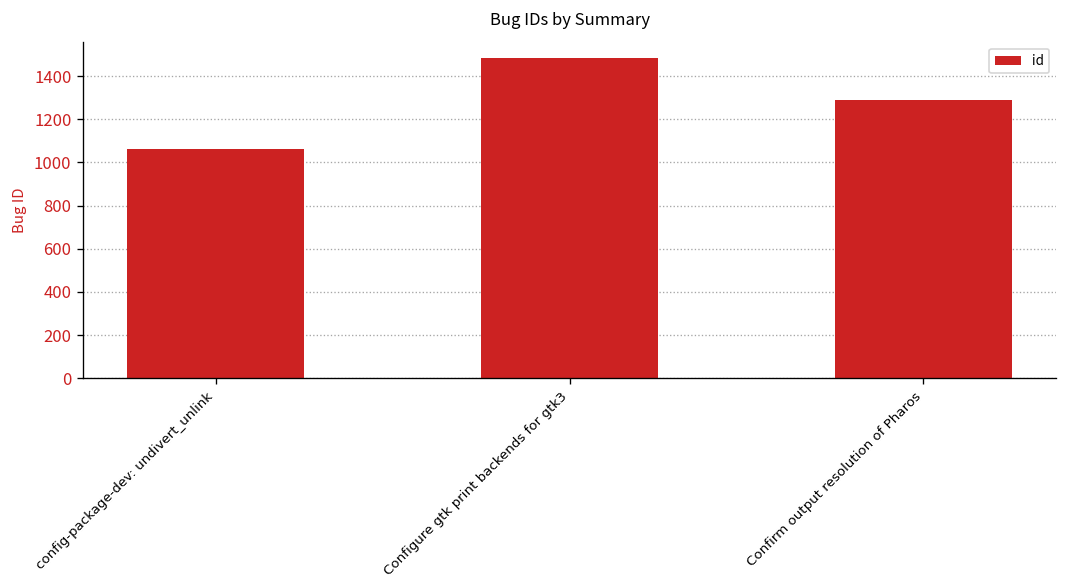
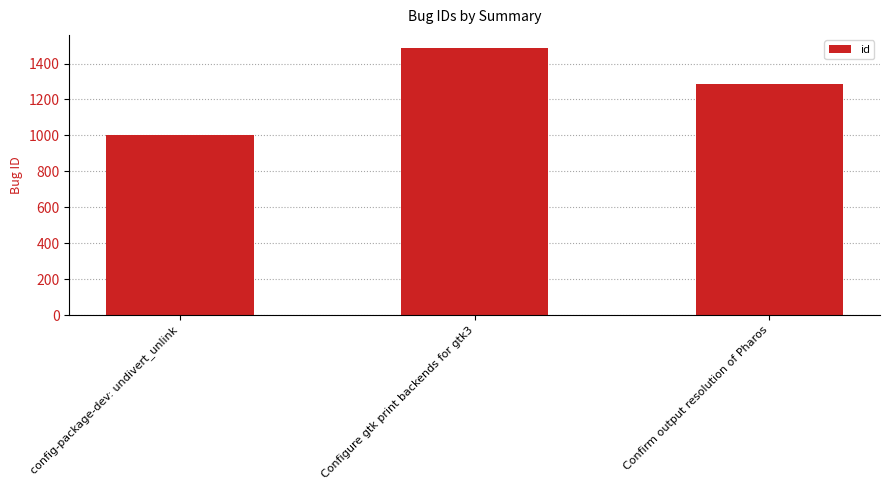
config-package-dev: undivert_unlink: 1060 -> 1000
